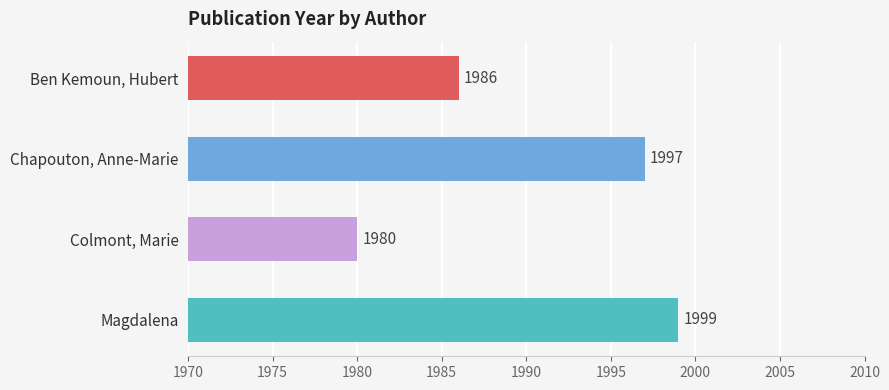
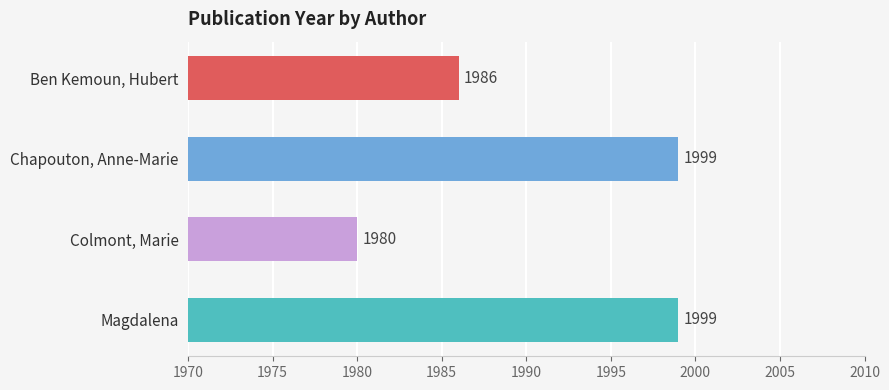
Chapouton, Anne-Marie: 1997 -> 1999
